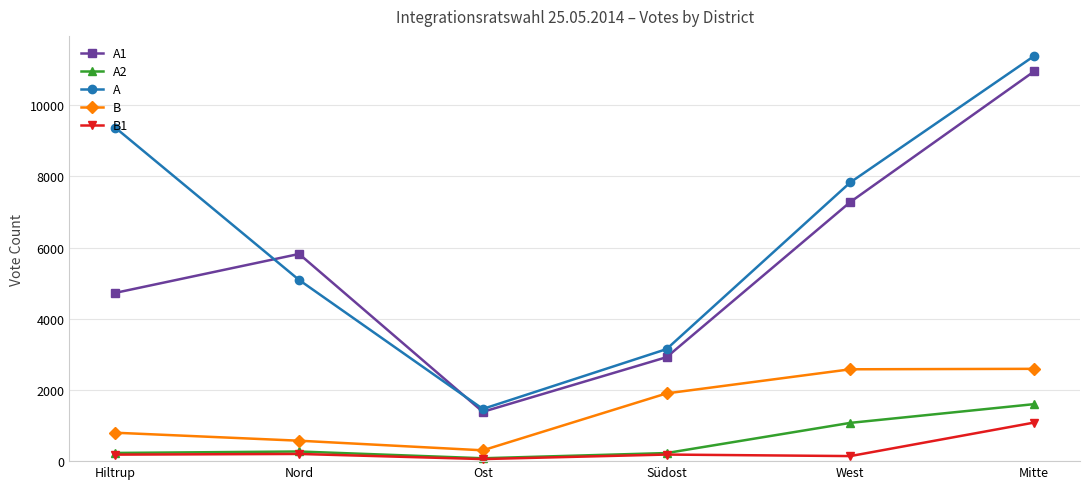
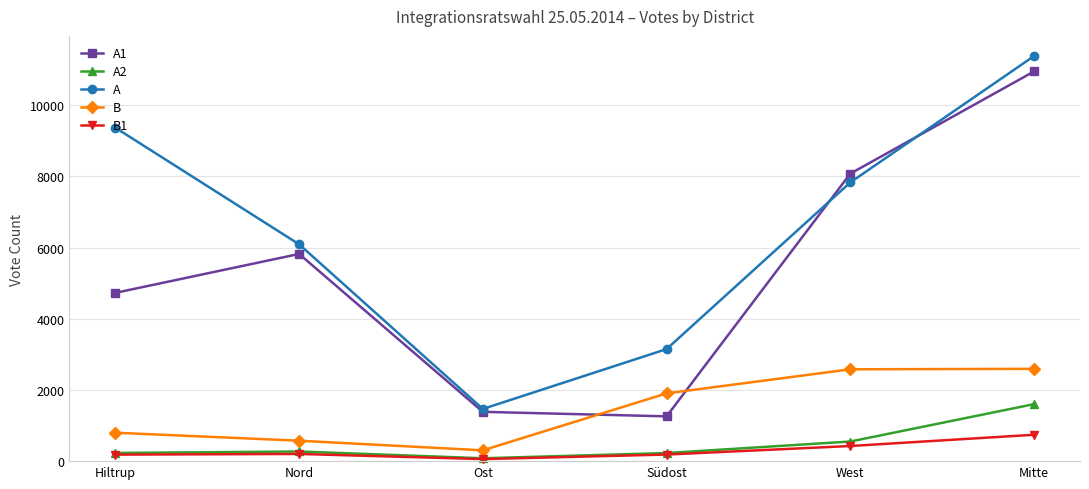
A, Nord: 5100 -> 6100
A1, Südost: 2900 -> 1300
A1, West: 7300 -> 8100
A2, West: 1100 -> 600
B1, West: 100 -> 400
B1, Mitte: 1100 -> 700
